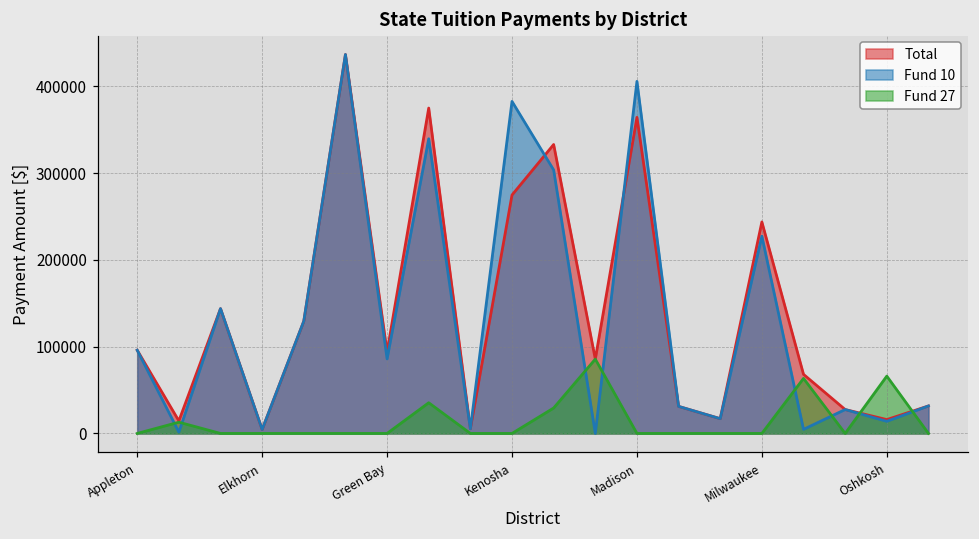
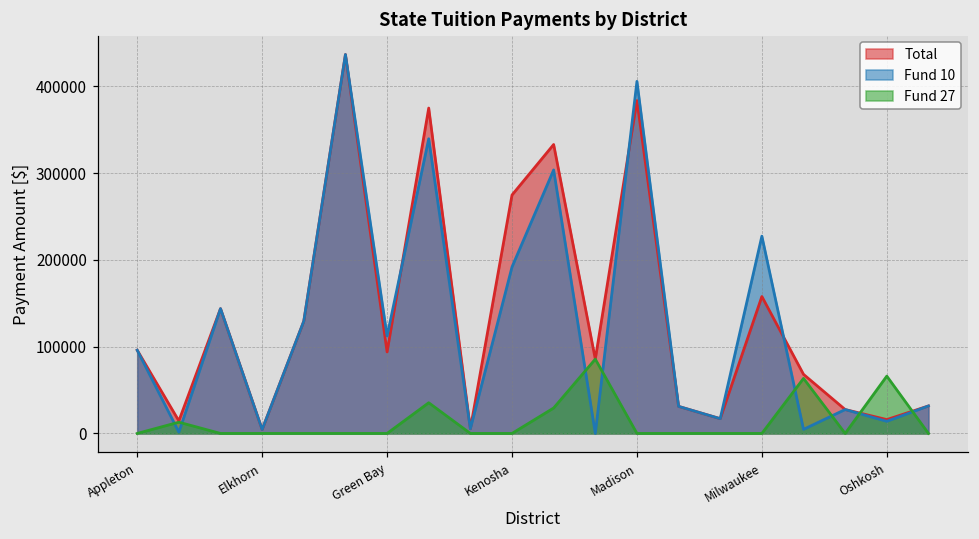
Fund 10, Green Bay: 90000 -> 110000
Fund 10, Kenosha: 380000 -> 190000
Total, Madison: 360000 -> 380000
Total, Milwaukee: 240000 -> 160000
